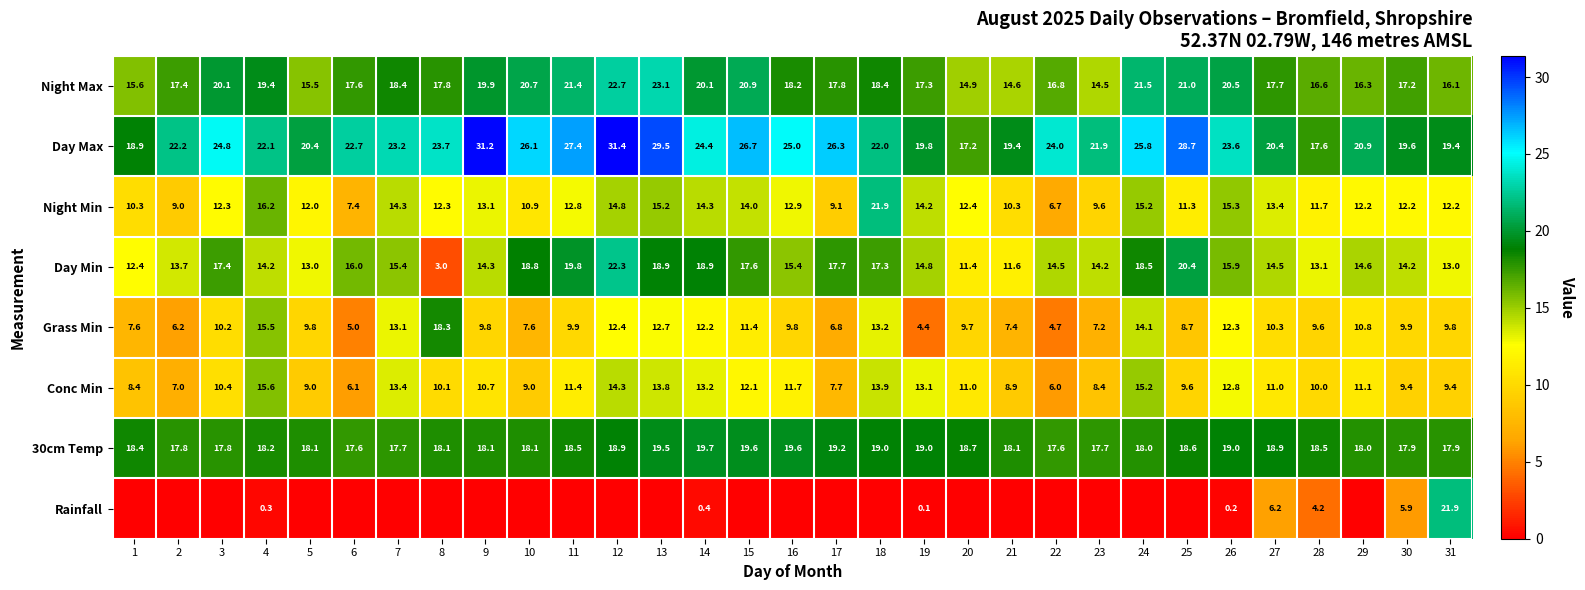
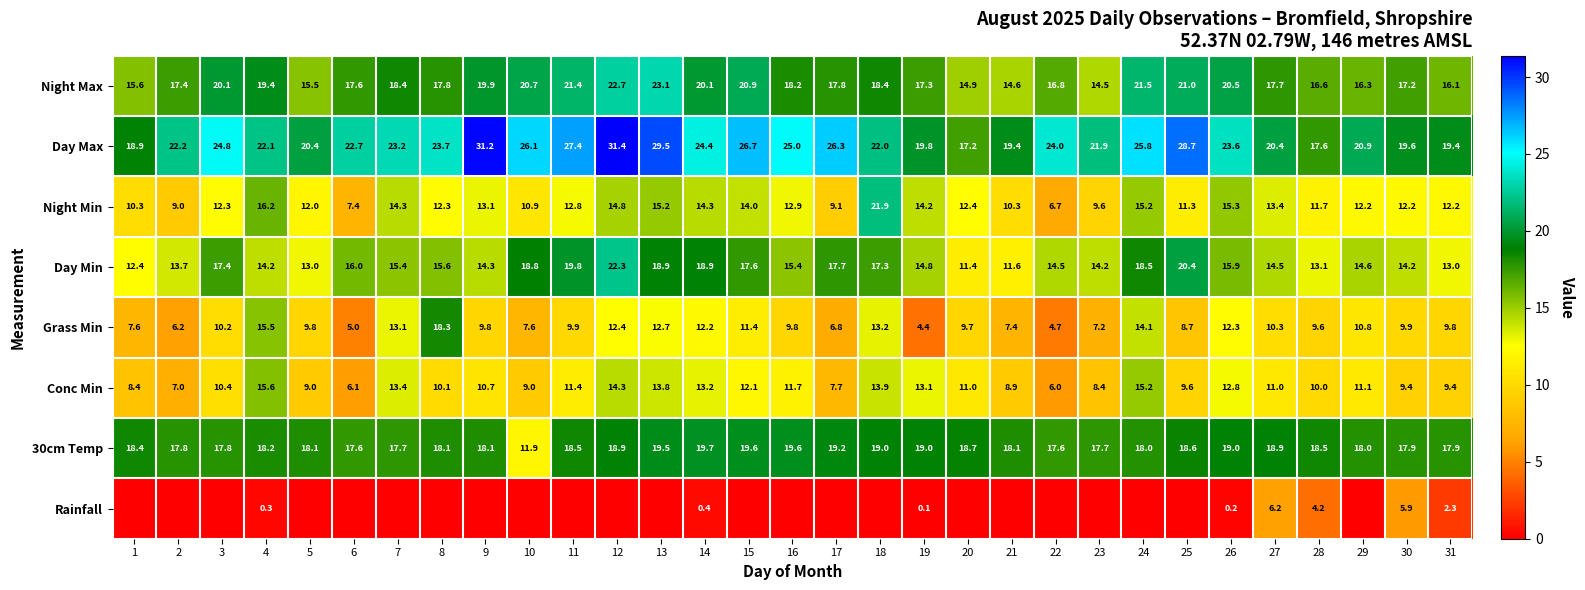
Day Min, 8: 3.0 -> 15.6
30cm Temp, 10: 18.1 -> 11.9
Rainfall, 31: 21.9 -> 2.3
